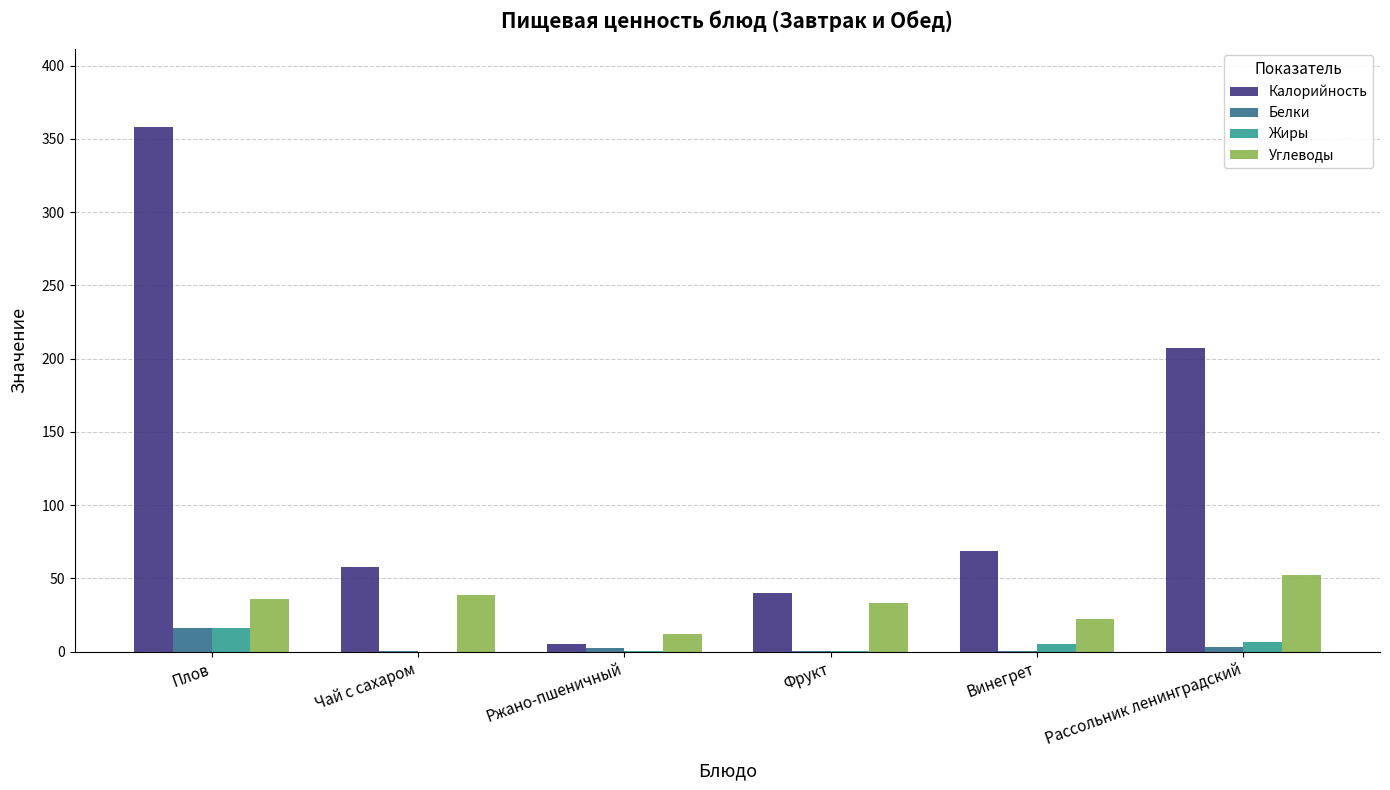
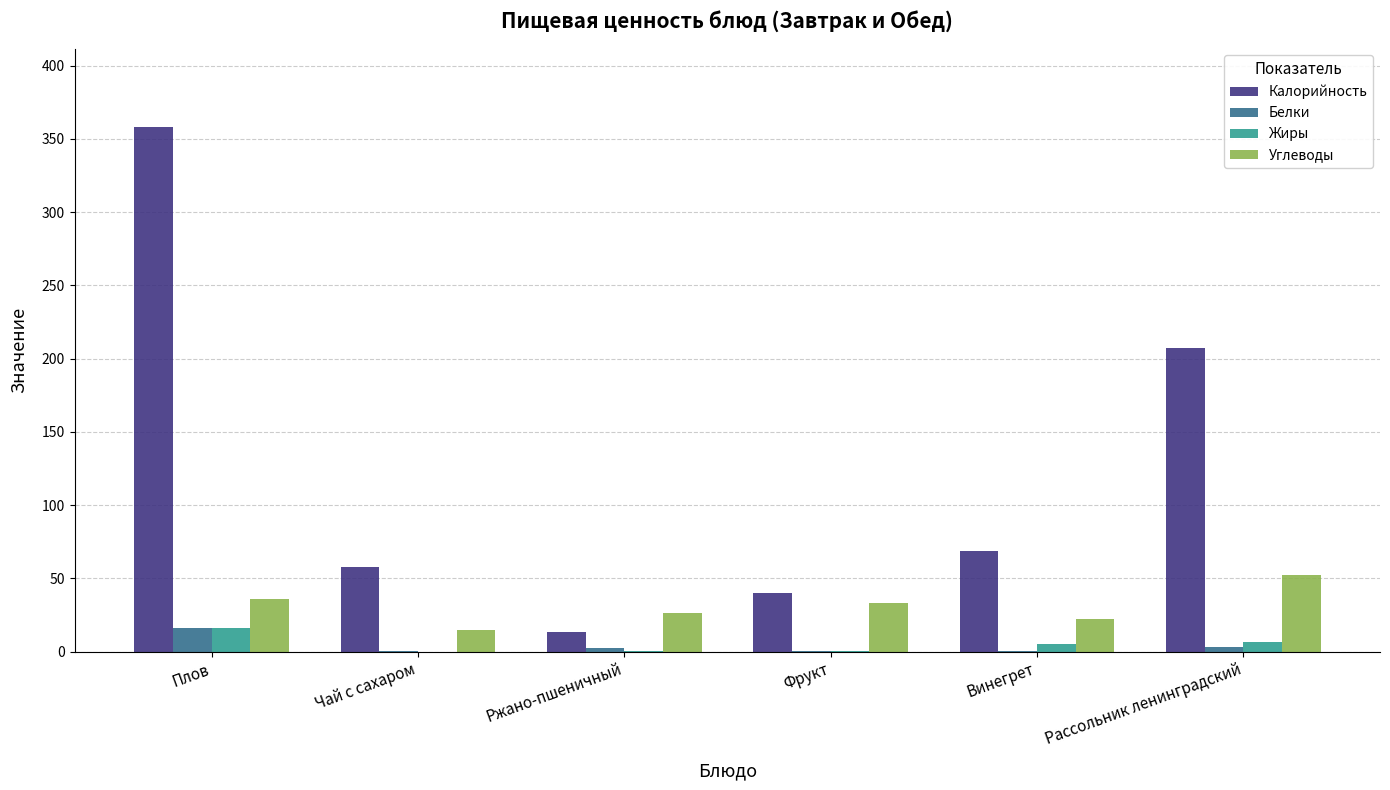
Углеводы, Чай с сахаром: 38 -> 15
Калорийность, Ржано-пшеничный: 5 -> 13
Углеводы, Ржано-пшеничный: 12 -> 26
